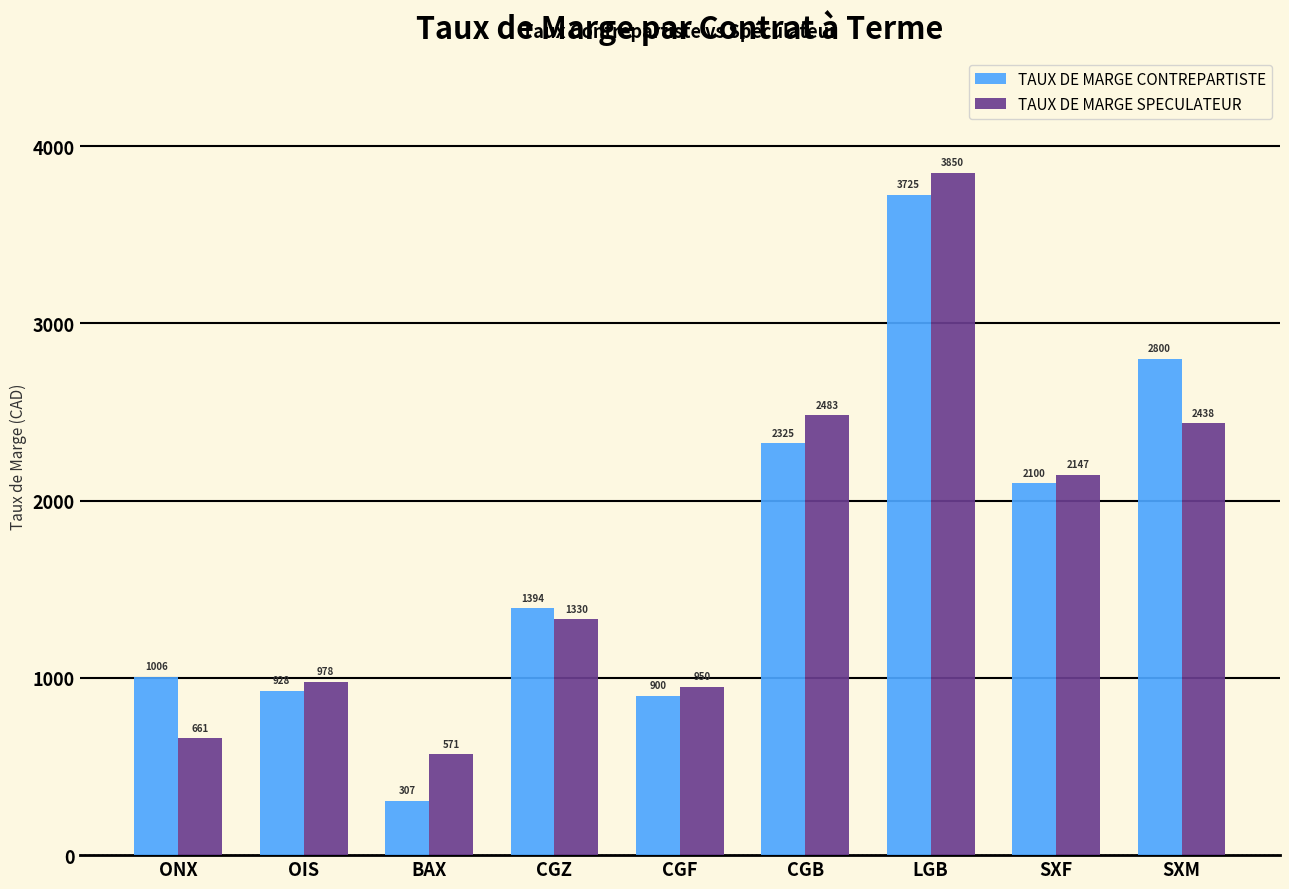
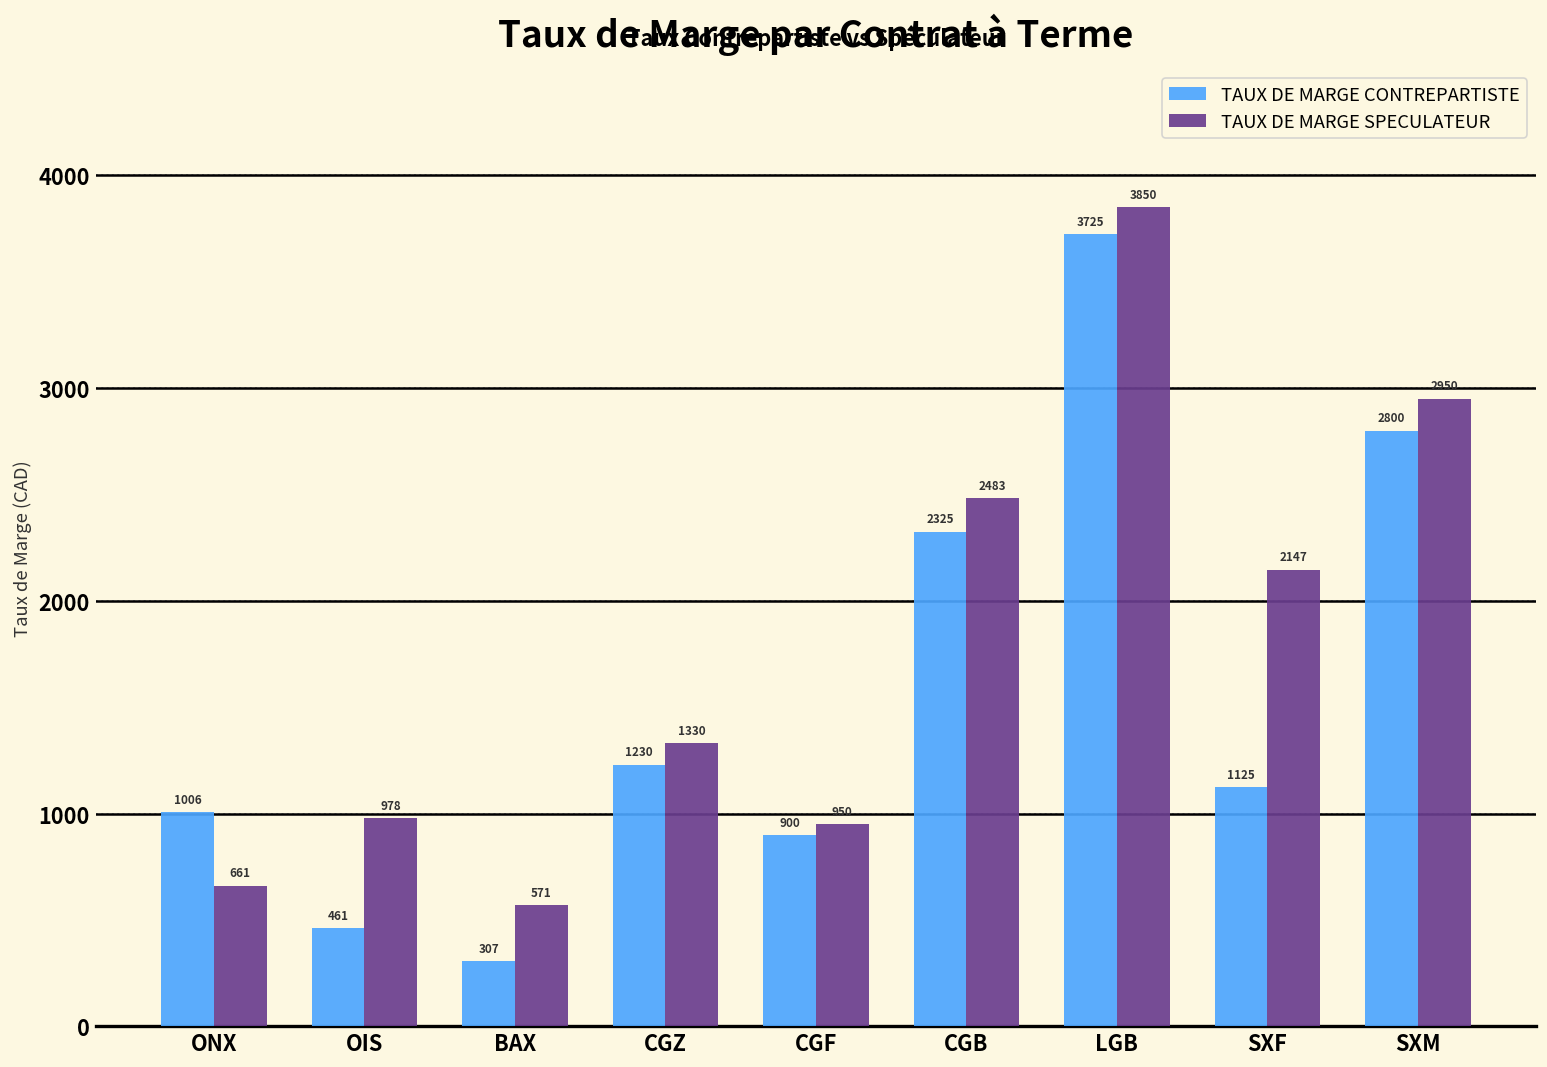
TAUX DE MARGE CONTREPARTISTE, OIS: 928 -> 461
TAUX DE MARGE CONTREPARTISTE, CGZ: 1394 -> 1230
TAUX DE MARGE CONTREPARTISTE, SXF: 2100 -> 1125
TAUX DE MARGE SPECULATEUR, SXM: 2438 -> 2950
